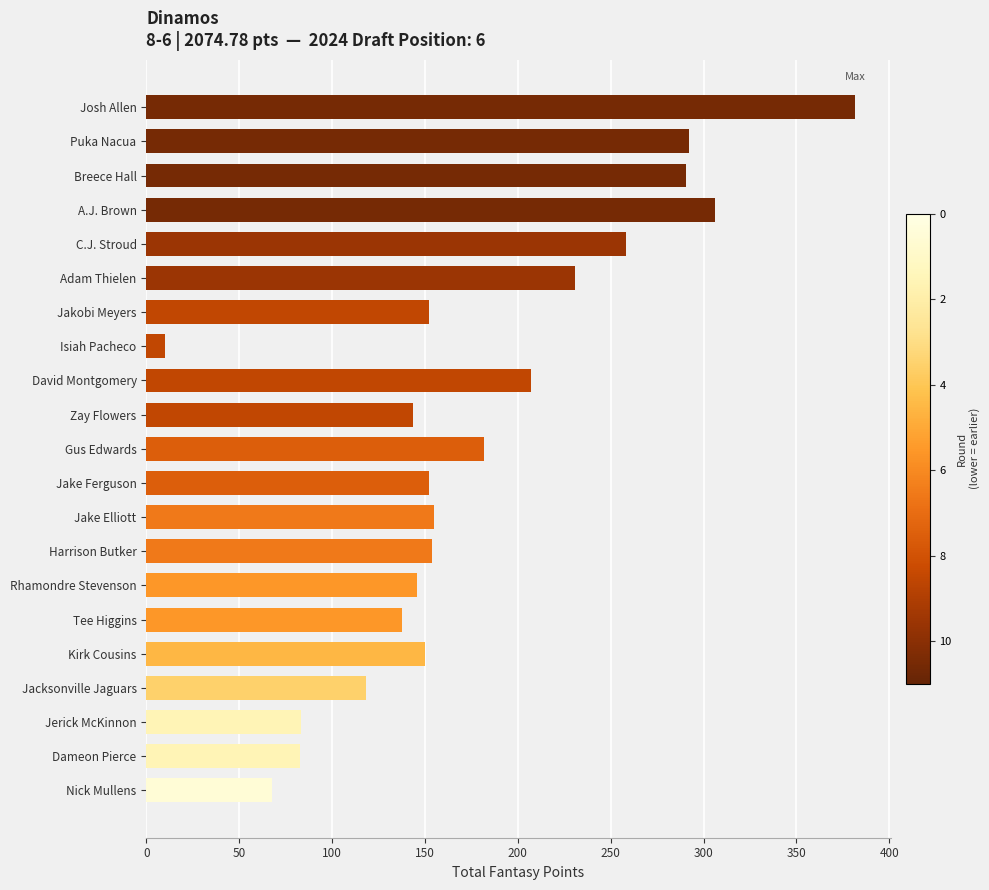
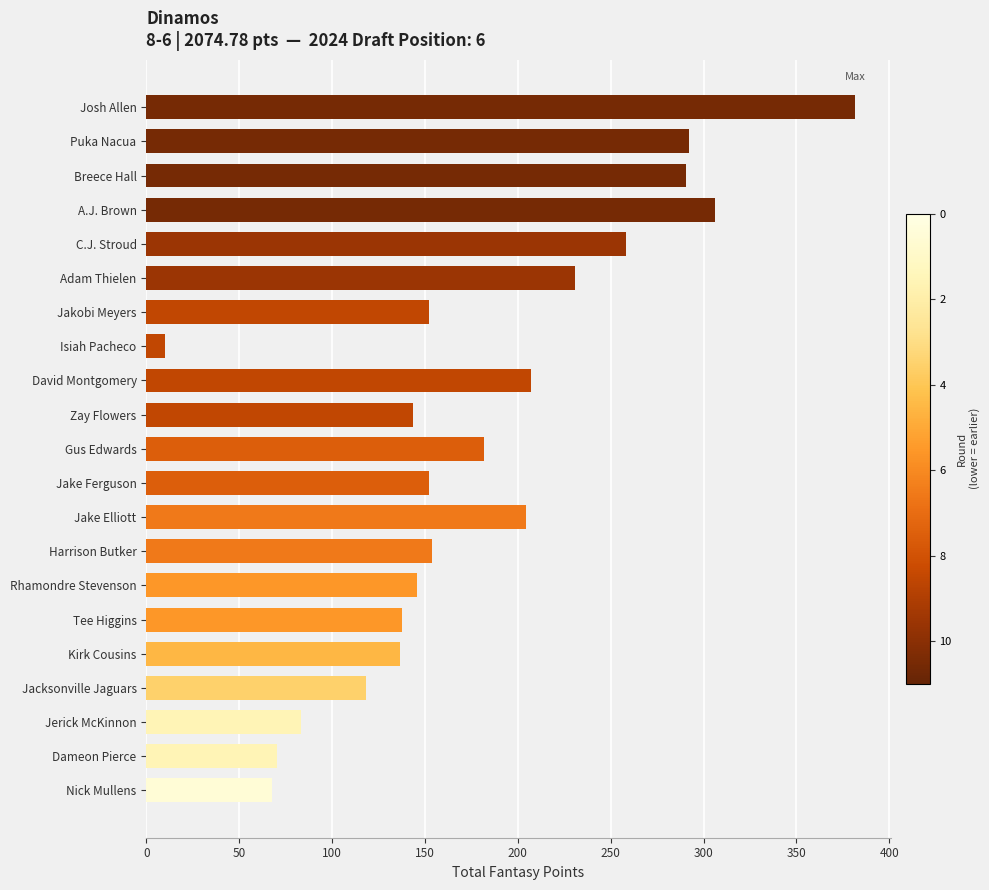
Jake Elliott: 155 -> 204
Kirk Cousins: 150 -> 137
Dameon Pierce: 83 -> 70
